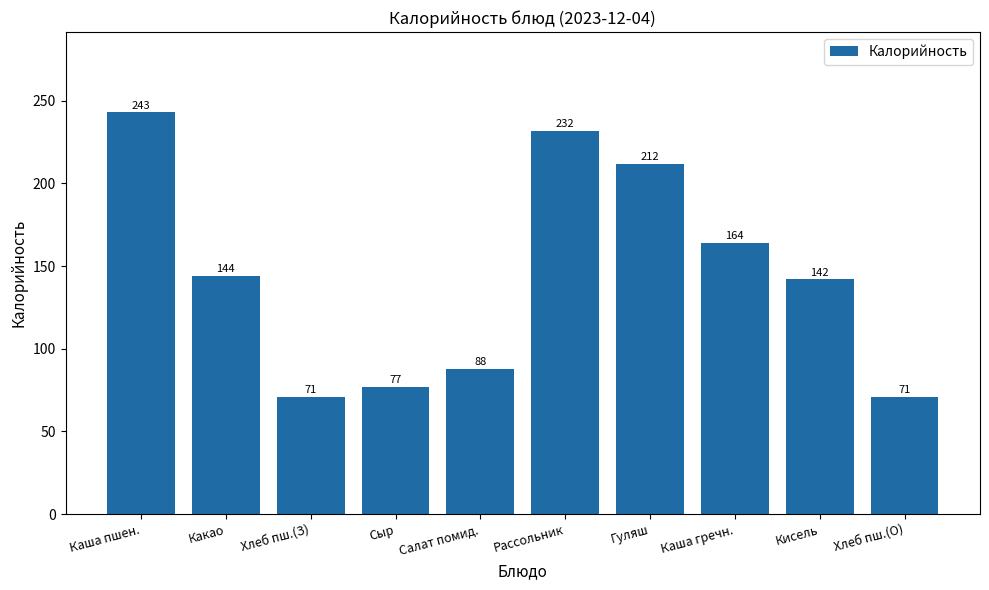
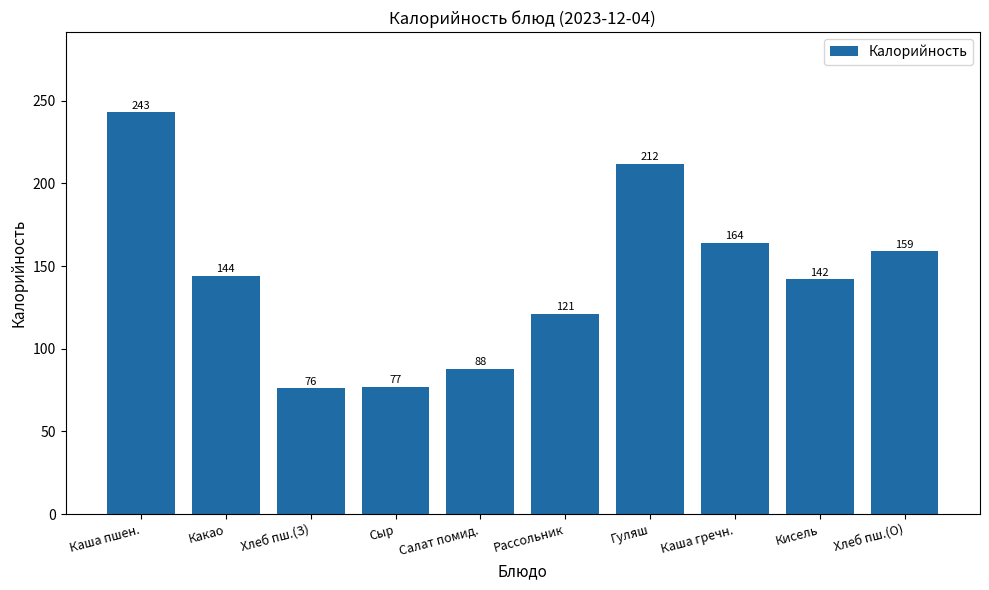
Хлеб пш.(З): 71 -> 76
Рассольник: 232 -> 121
Хлеб пш.(О): 71 -> 159
